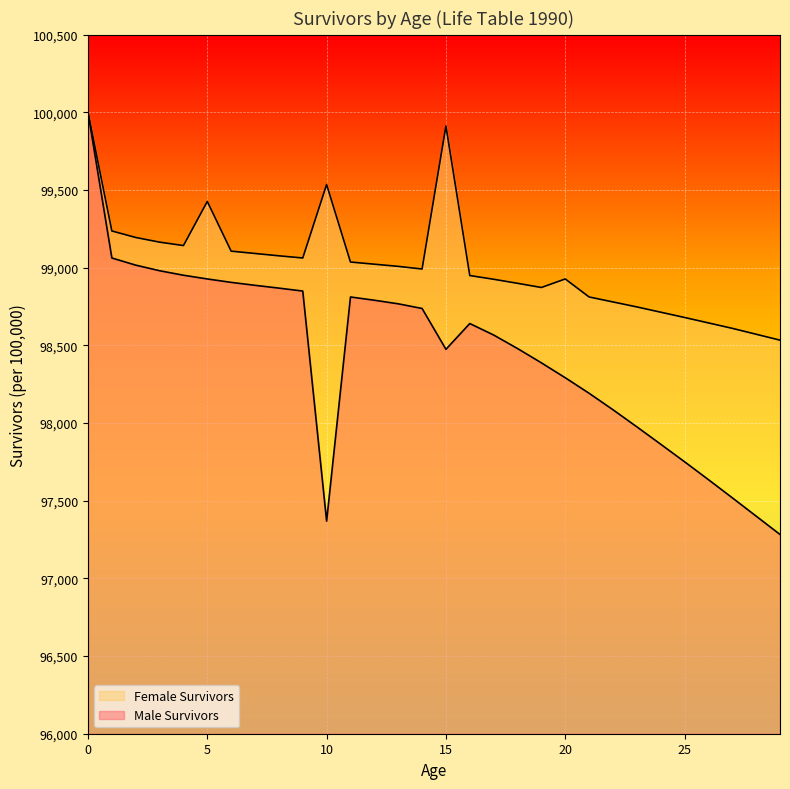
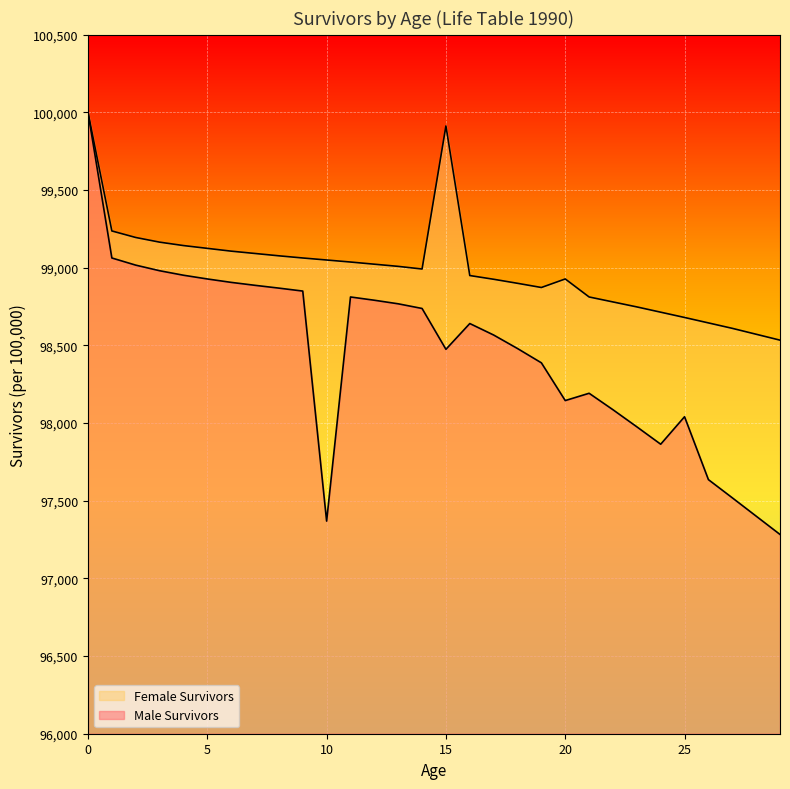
Female Survivors, 5: 99,430 -> 99,130
Female Survivors, 10: 99,540 -> 99,050
Male Survivors, 20: 98,290 -> 98,150
Male Survivors, 25: 97,750 -> 98,040
